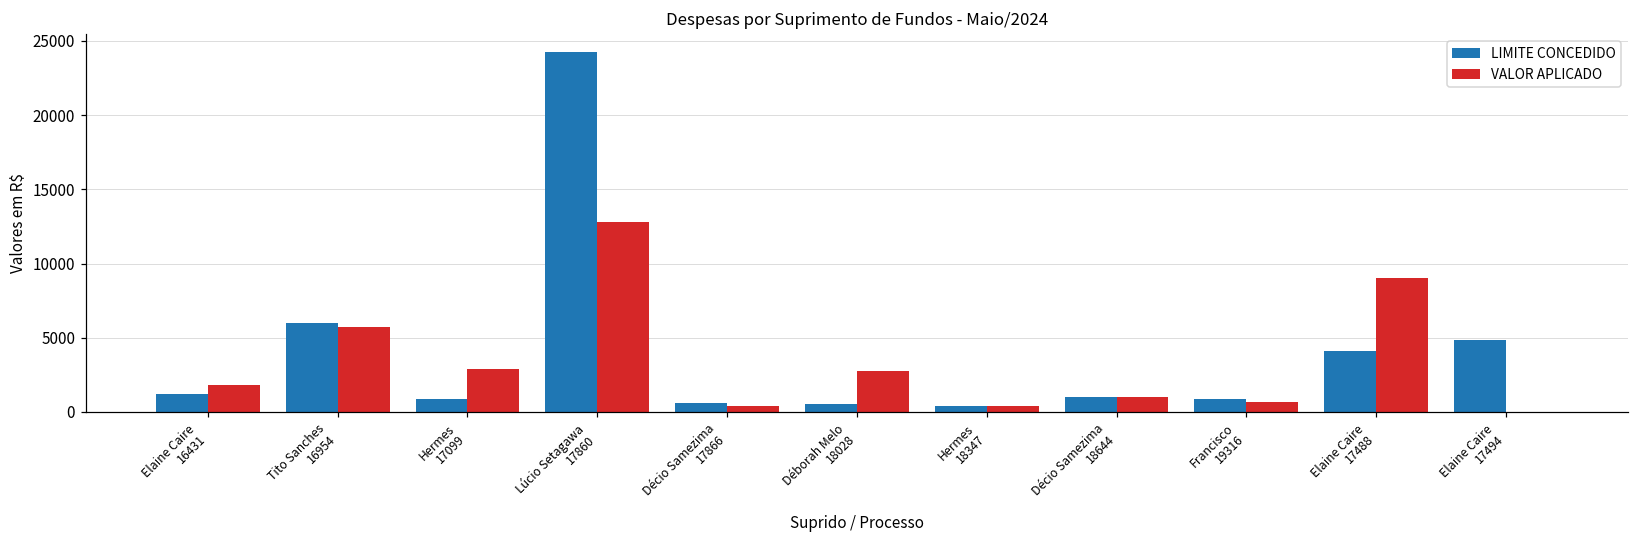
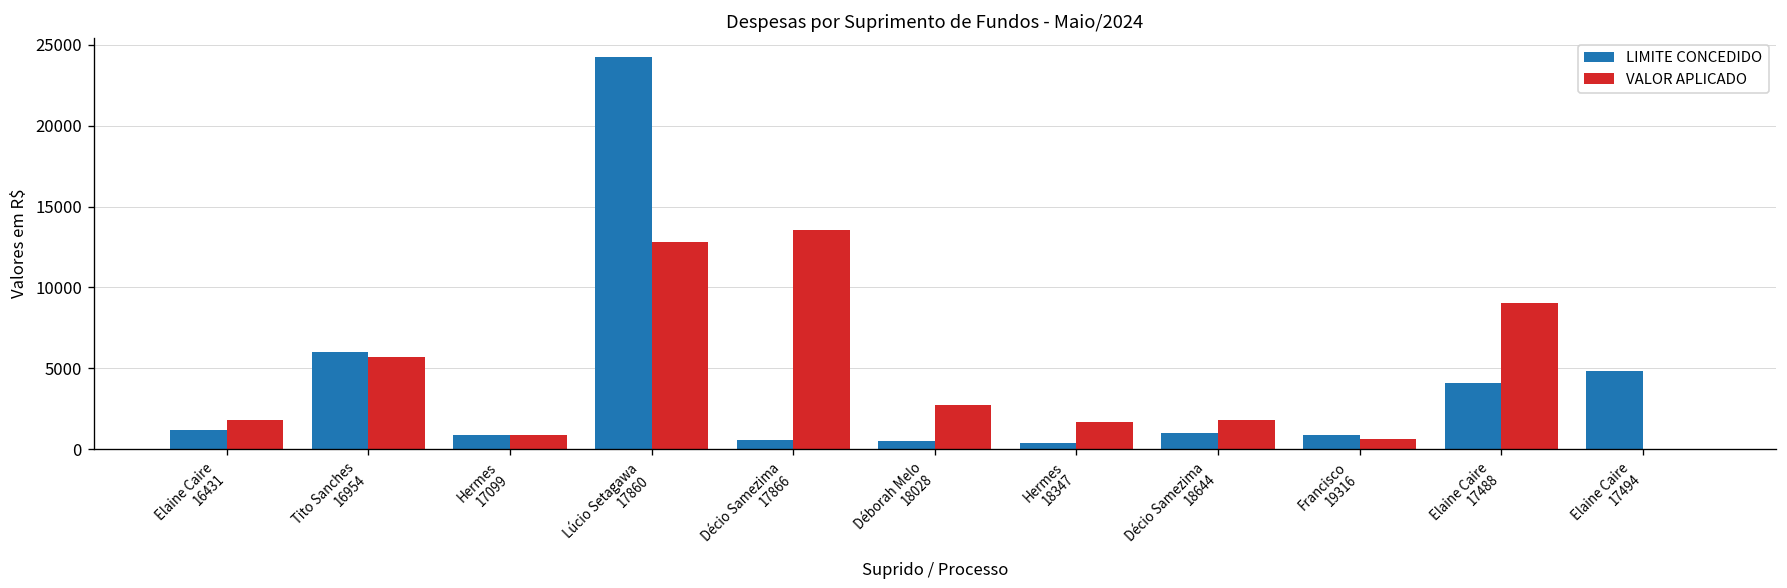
VALOR APLICADO, Hermes 17099: 2900 -> 900
VALOR APLICADO, Décio Samezima 17866: 400 -> 13500
VALOR APLICADO, Hermes 18347: 400 -> 1700
VALOR APLICADO, Décio Samezima 18644: 1000 -> 1800
